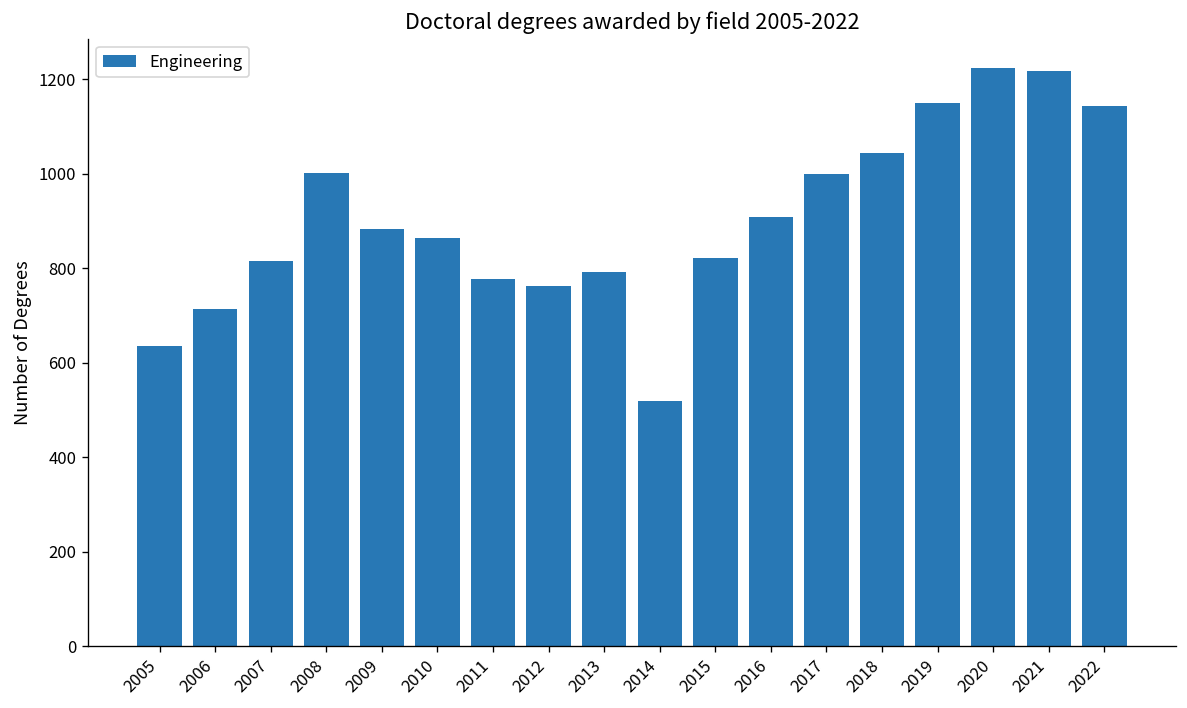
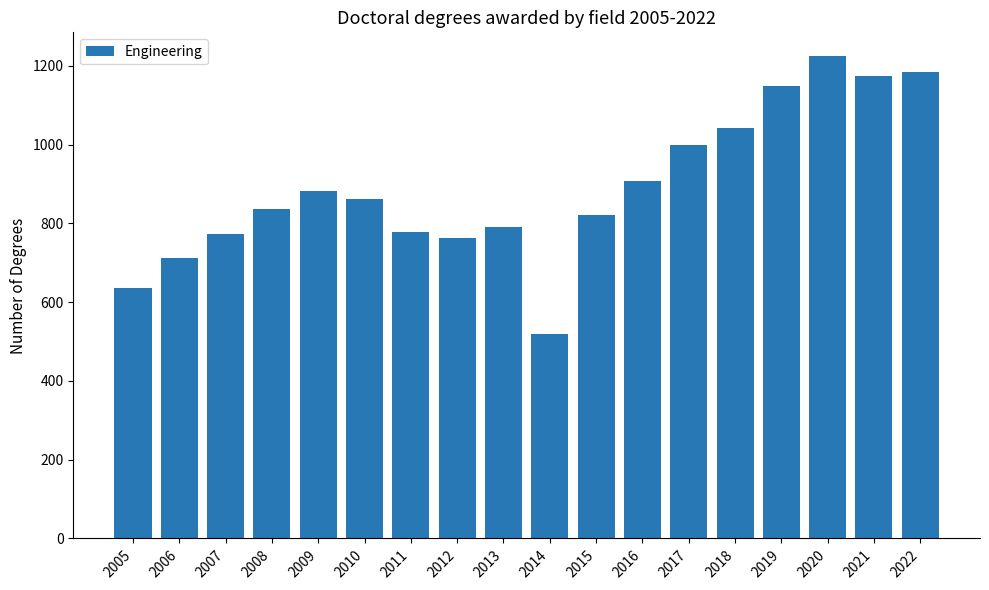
2007: 810 -> 770
2008: 1000 -> 840
2021: 1220 -> 1170
2022: 1140 -> 1190
